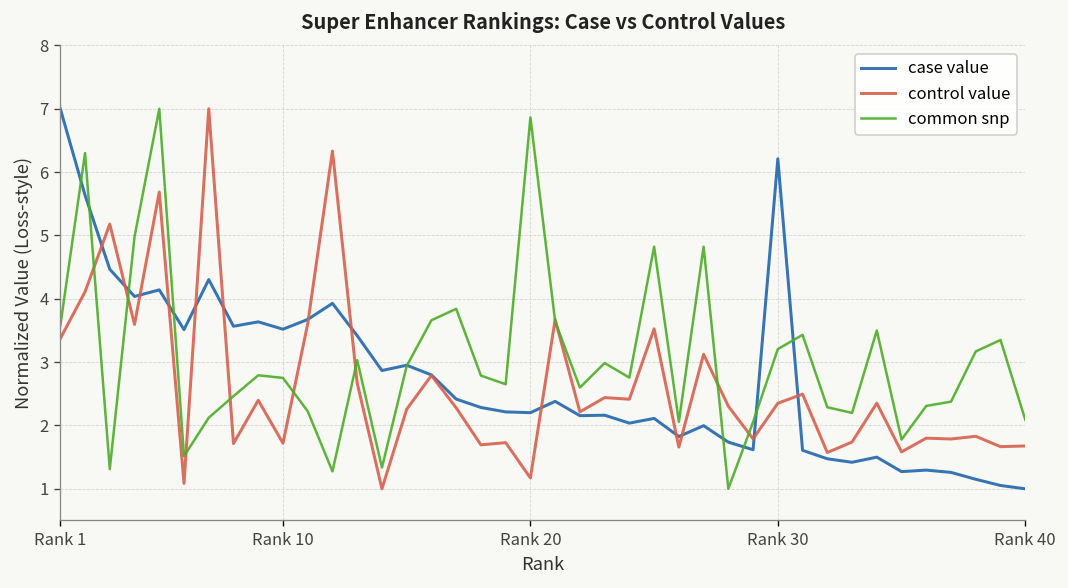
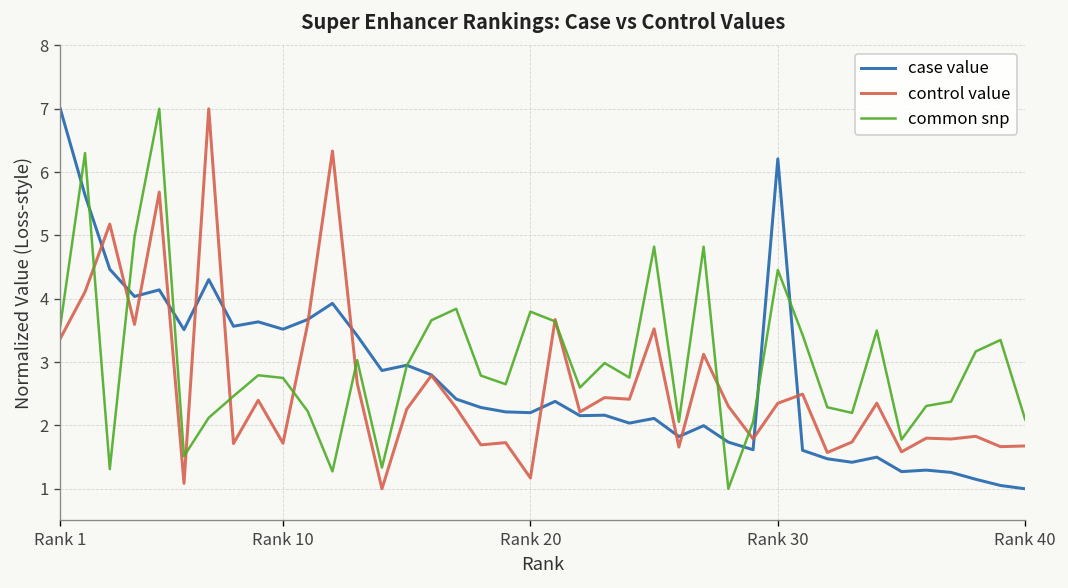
common snp, Rank 20: 6.9 -> 3.8
common snp, Rank 30: 3.2 -> 4.5
